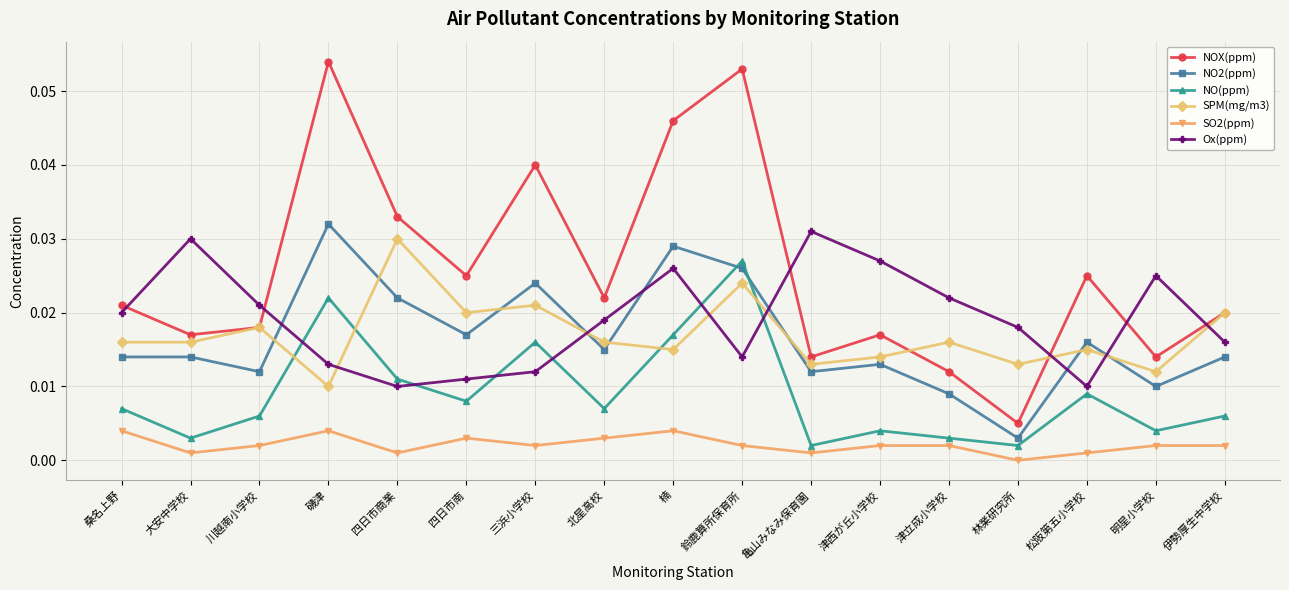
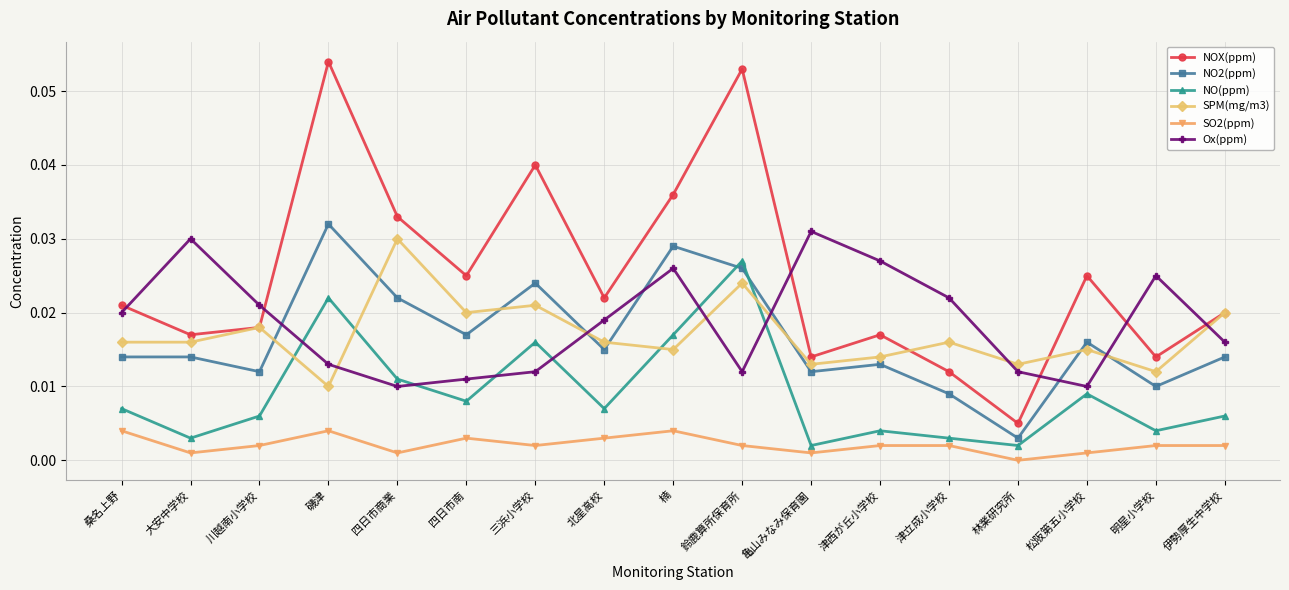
NOX(ppm), 楠: 0.046 -> 0.036
Ox(ppm), 鈴鹿算所保育所: 0.014 -> 0.012
Ox(ppm), 林業研究所: 0.018 -> 0.012
